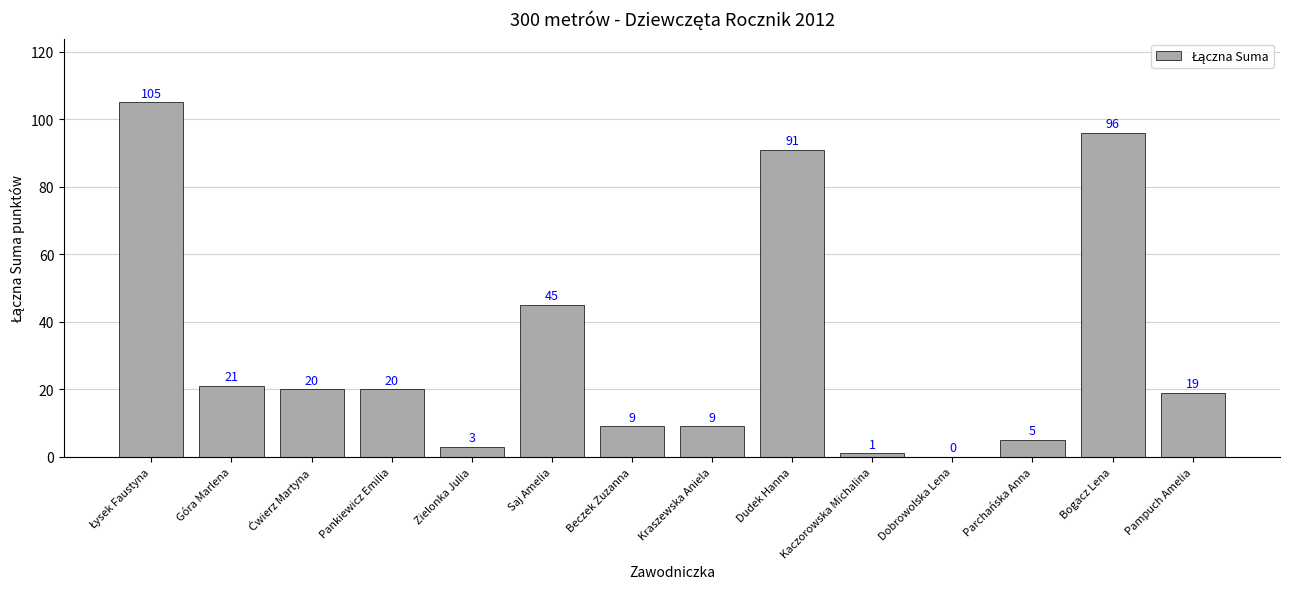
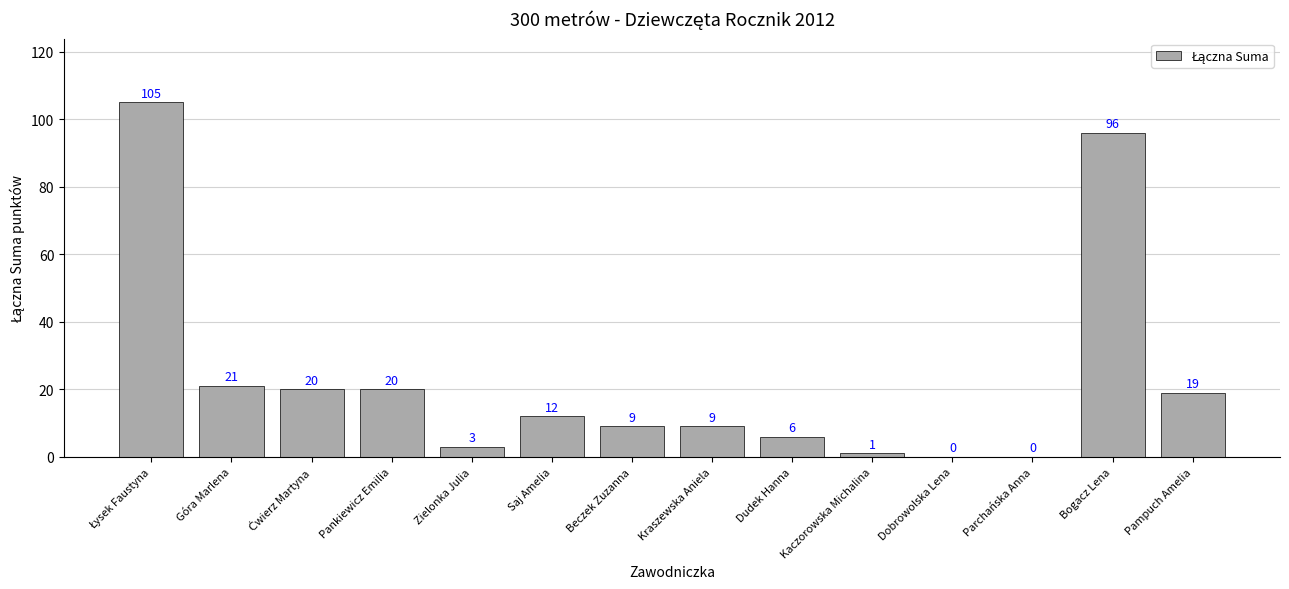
Saj Amelia: 45 -> 12
Dudek Hanna: 91 -> 6
Parchańska Anna: 5 -> 0
